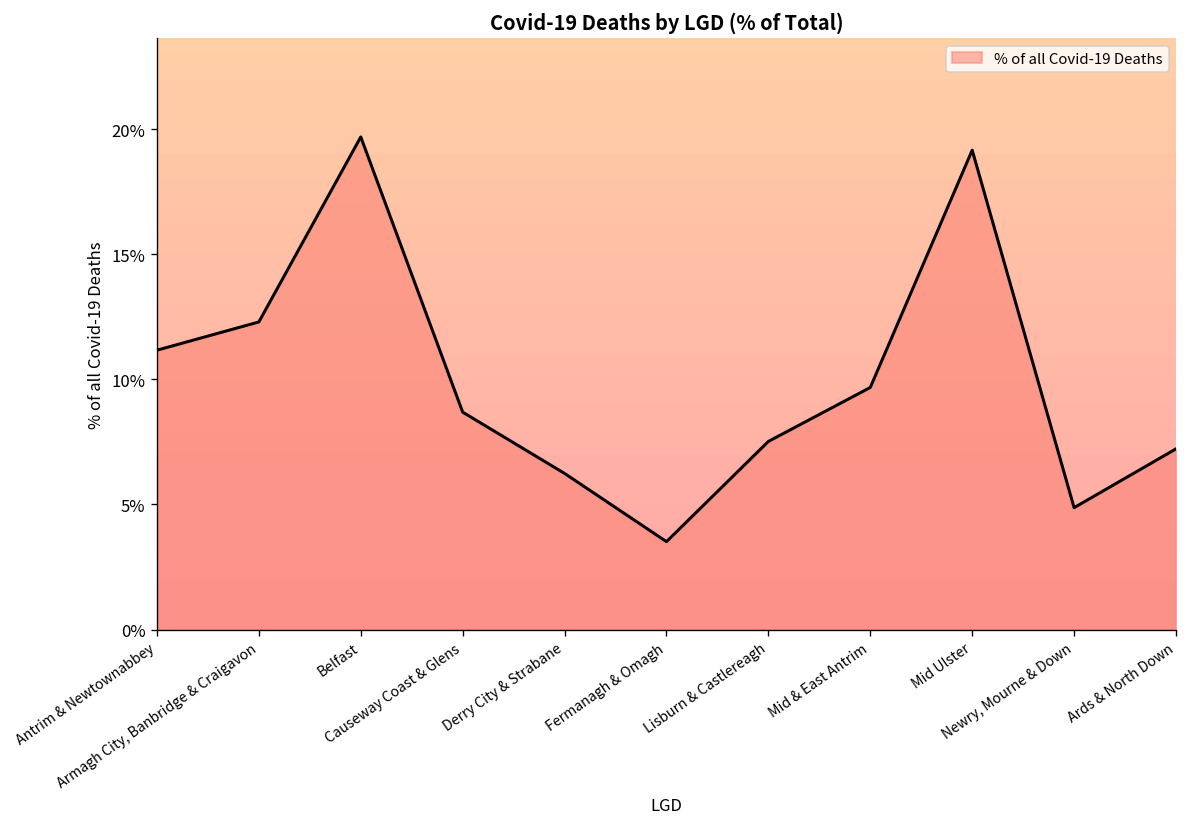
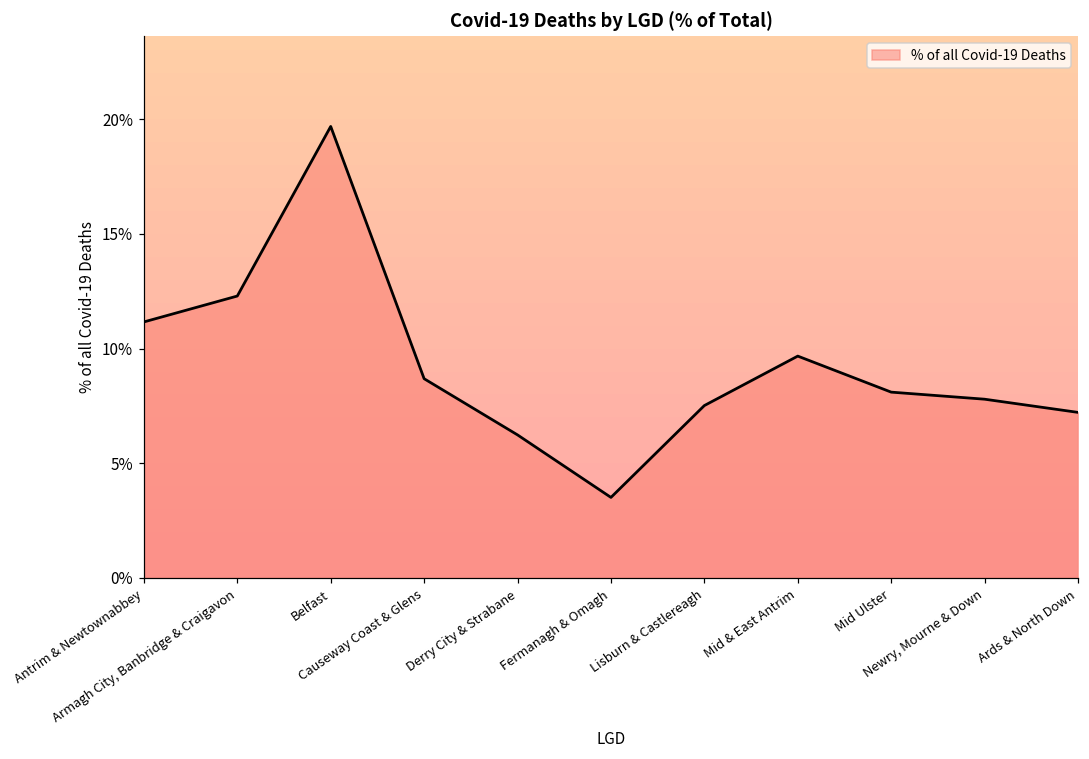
Mid Ulster: 19.2% -> 8.1%
Newry, Mourne & Down: 4.9% -> 7.8%
